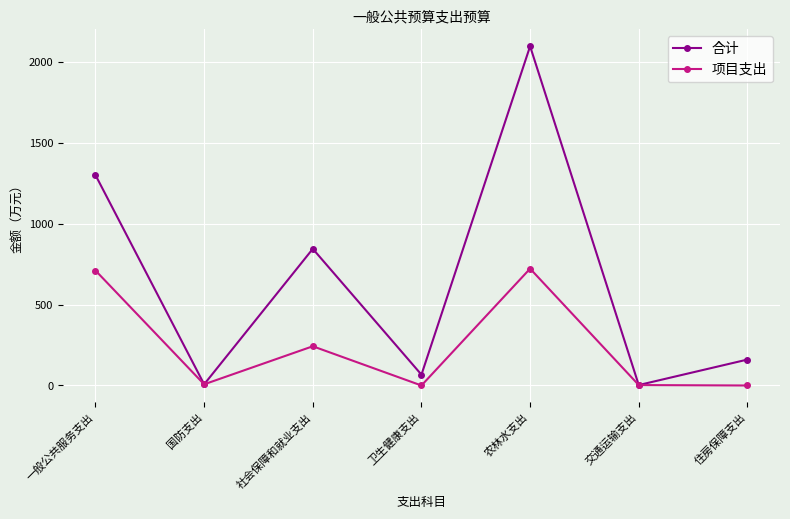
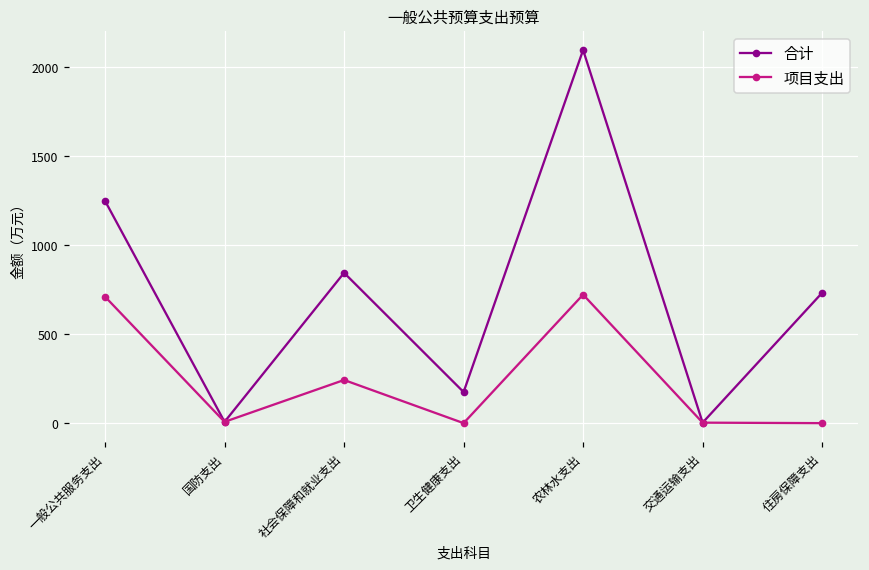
合计, 一般公共服务支出: 1300 -> 1250
合计, 卫生健康支出: 70 -> 170
合计, 住房保障支出: 160 -> 730
